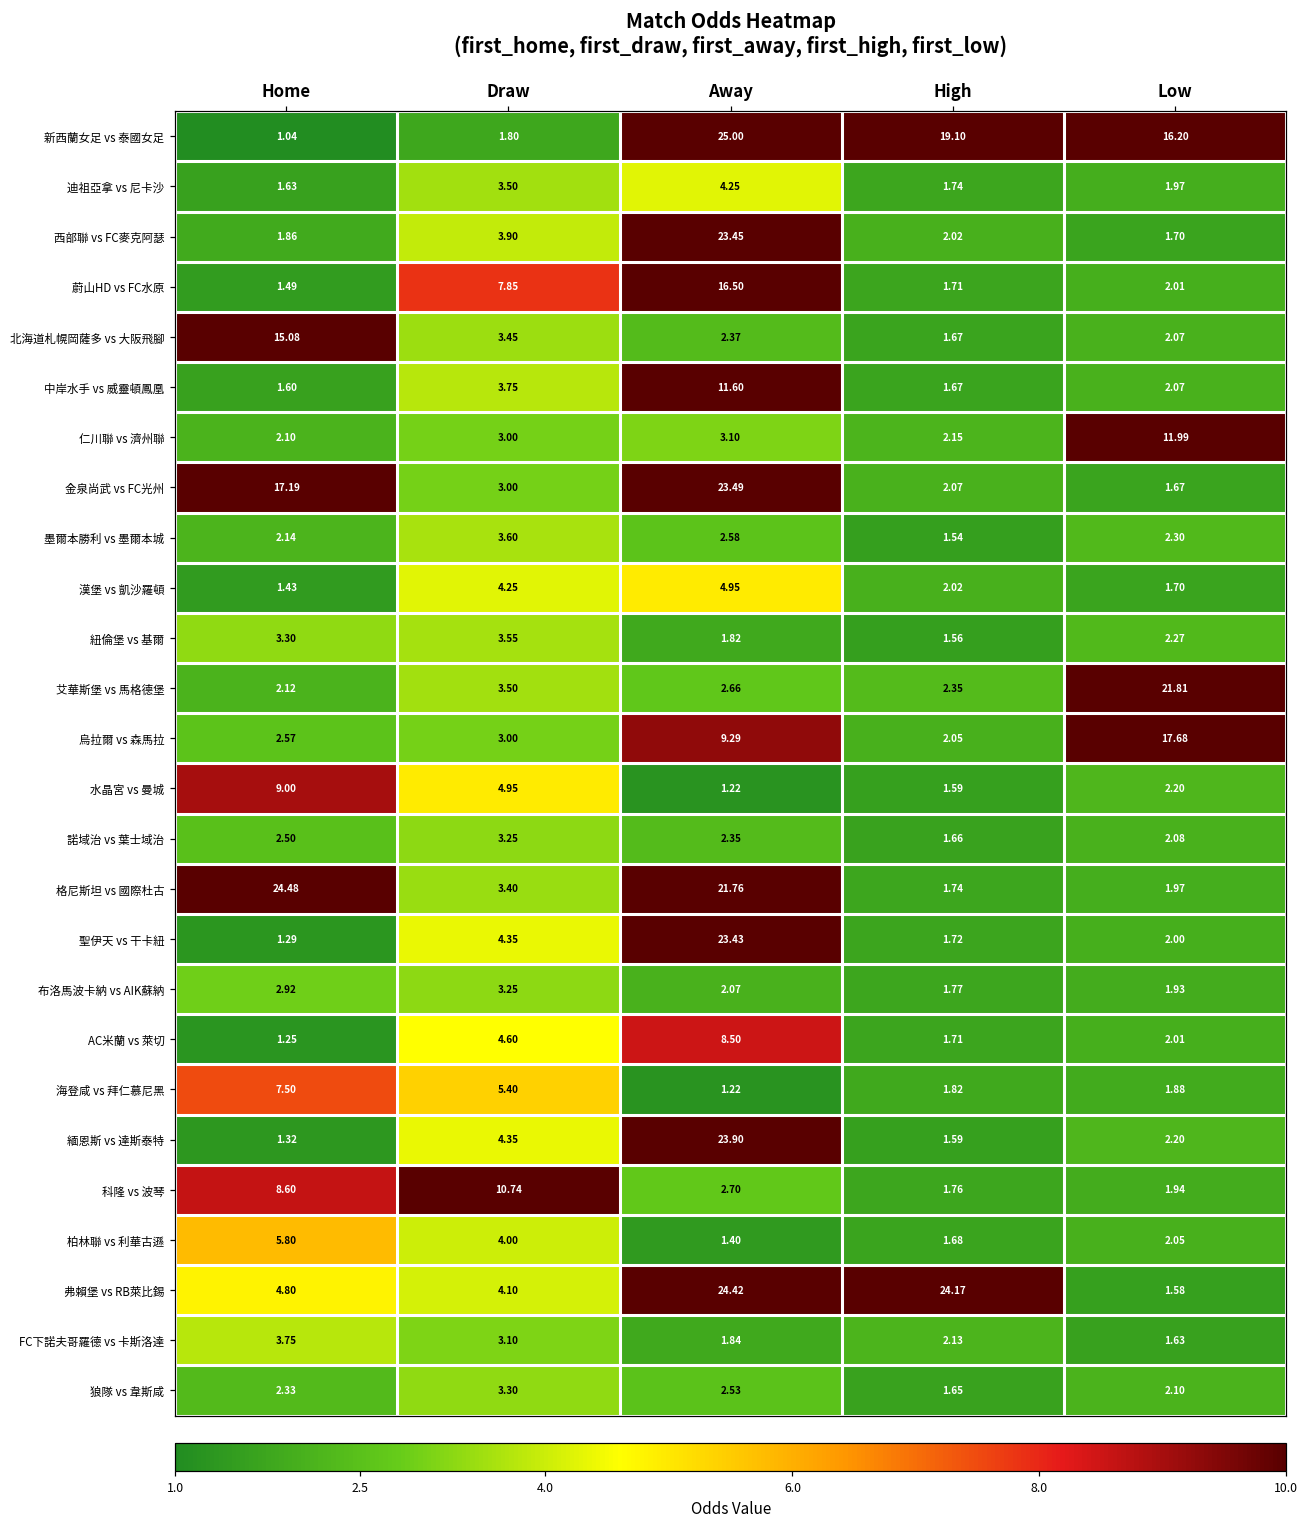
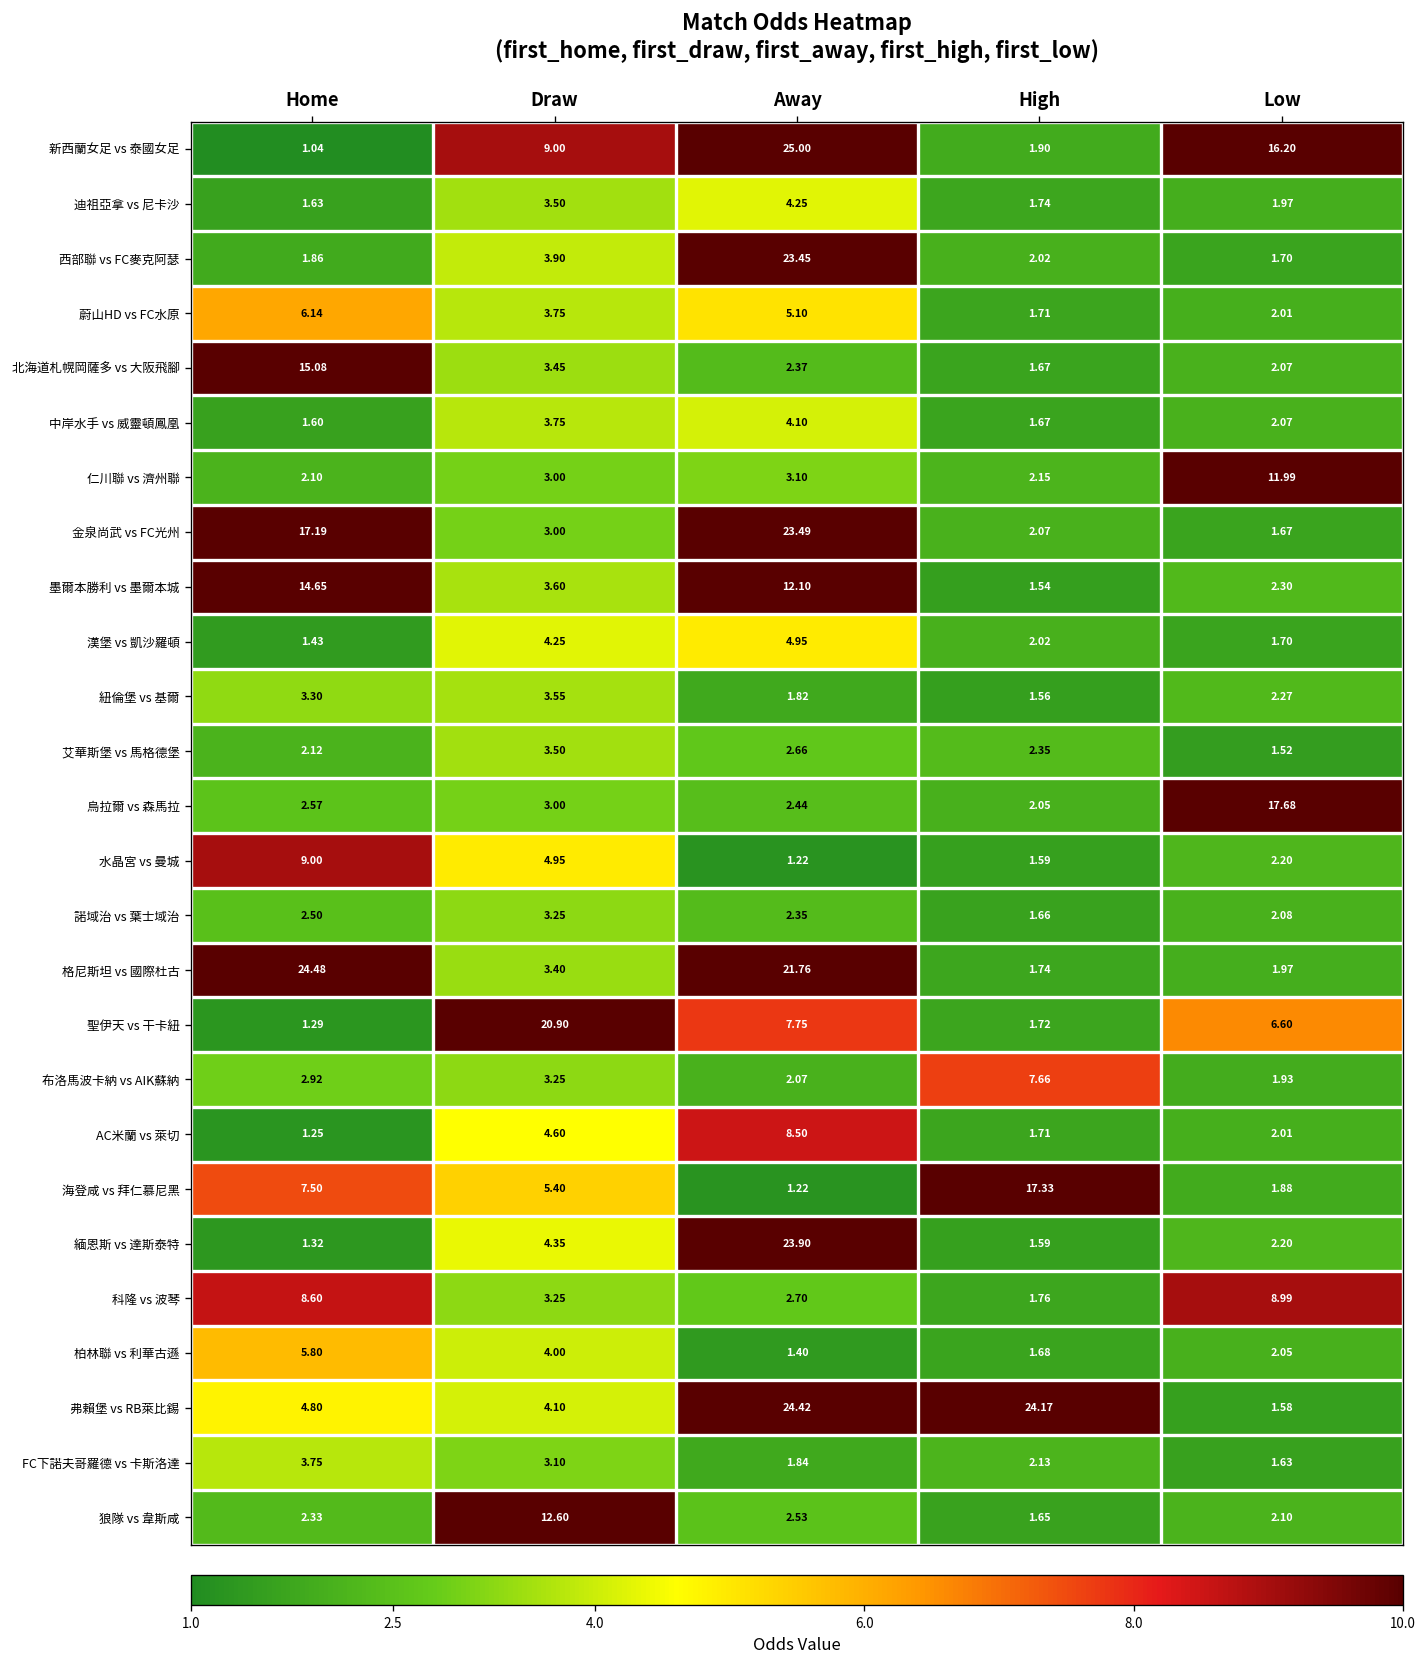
新西蘭女足 vs 泰國女足, Draw: 1.80 -> 9.00
新西蘭女足 vs 泰國女足, High: 19.10 -> 1.90
蔚山HD vs FC水原, Home: 1.49 -> 6.14
蔚山HD vs FC水原, Draw: 7.85 -> 3.75
蔚山HD vs FC水原, Away: 16.50 -> 5.10
中岸水手 vs 威靈頓鳳凰, Away: 11.60 -> 4.10
墨爾本勝利 vs 墨爾本城, Home: 2.14 -> 14.65
墨爾本勝利 vs 墨爾本城, Away: 2.58 -> 12.10
艾華斯堡 vs 馬格德堡, Low: 21.81 -> 1.52
烏拉爾 vs 森馬拉, Away: 9.29 -> 2.44
聖伊天 vs 干卡紐, Draw: 4.35 -> 20.90
聖伊天 vs 干卡紐, Away: 23.43 -> 7.75
聖伊天 vs 干卡紐, Low: 2.00 -> 6.60
布洛馬波卡納 vs AIK蘇納, High: 1.77 -> 7.66
海登咸 vs 拜仁慕尼黑, High: 1.82 -> 17.33
科隆 vs 波琴, Draw: 10.74 -> 3.25
科隆 vs 波琴, Low: 1.94 -> 8.99
狼隊 vs 韋斯咸, Draw: 3.30 -> 12.60
